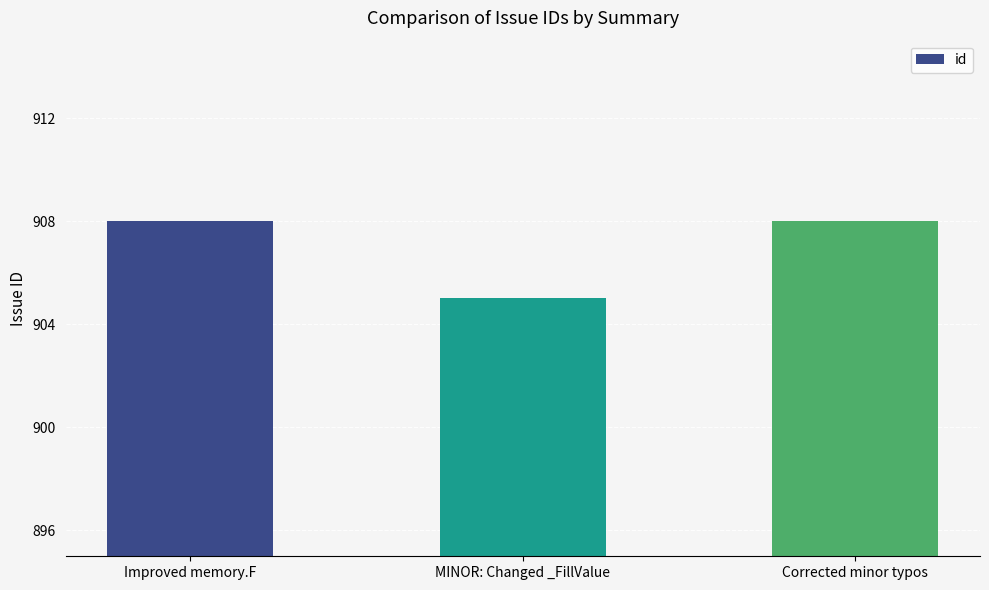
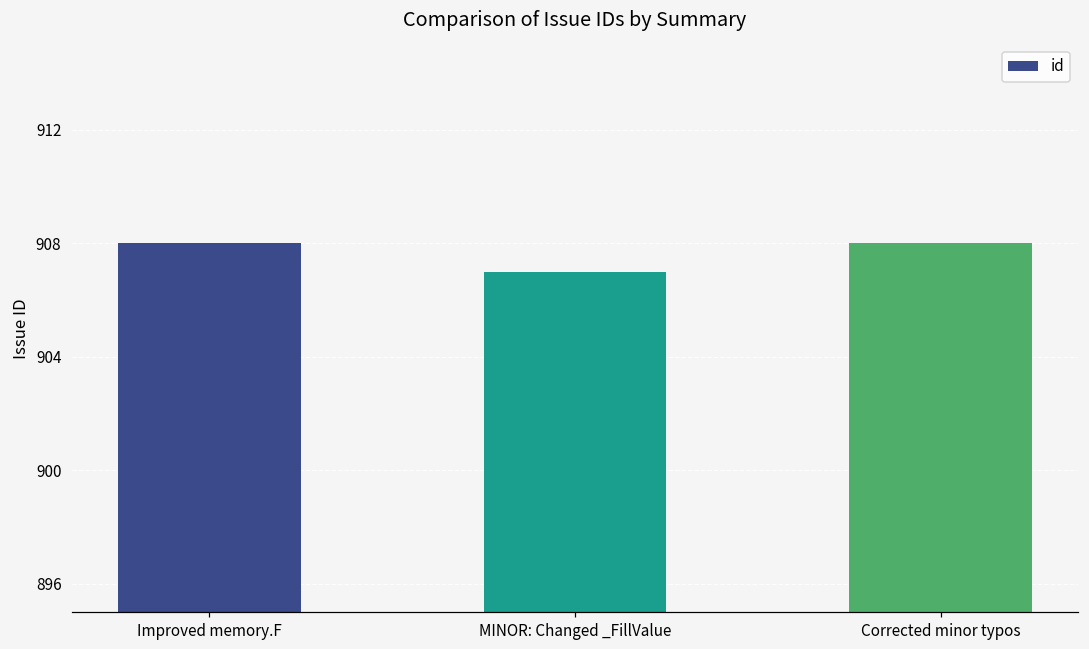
MINOR: Changed _FillValue: 905 -> 907
